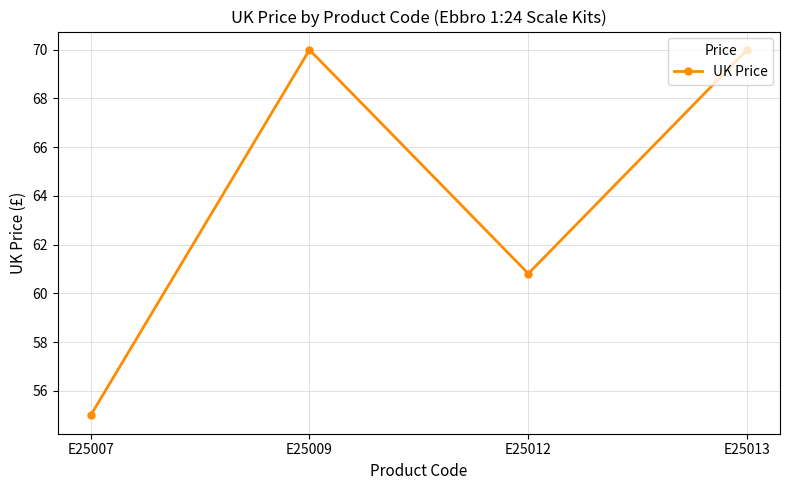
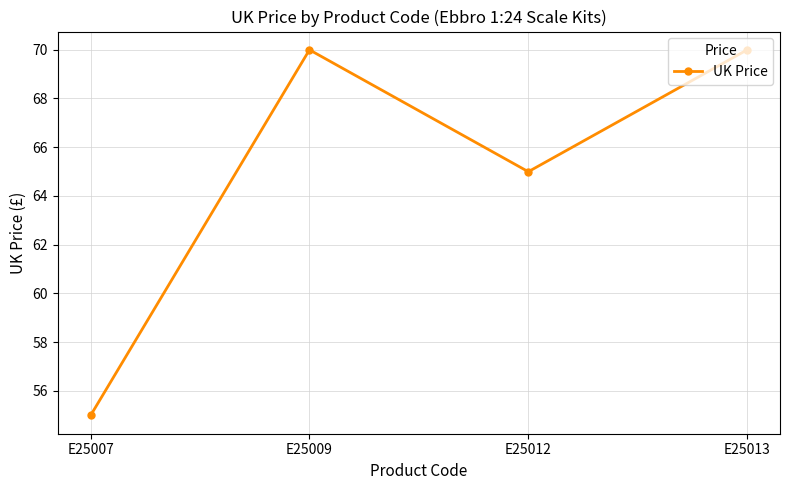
E25012: 60.8 -> 65.0
